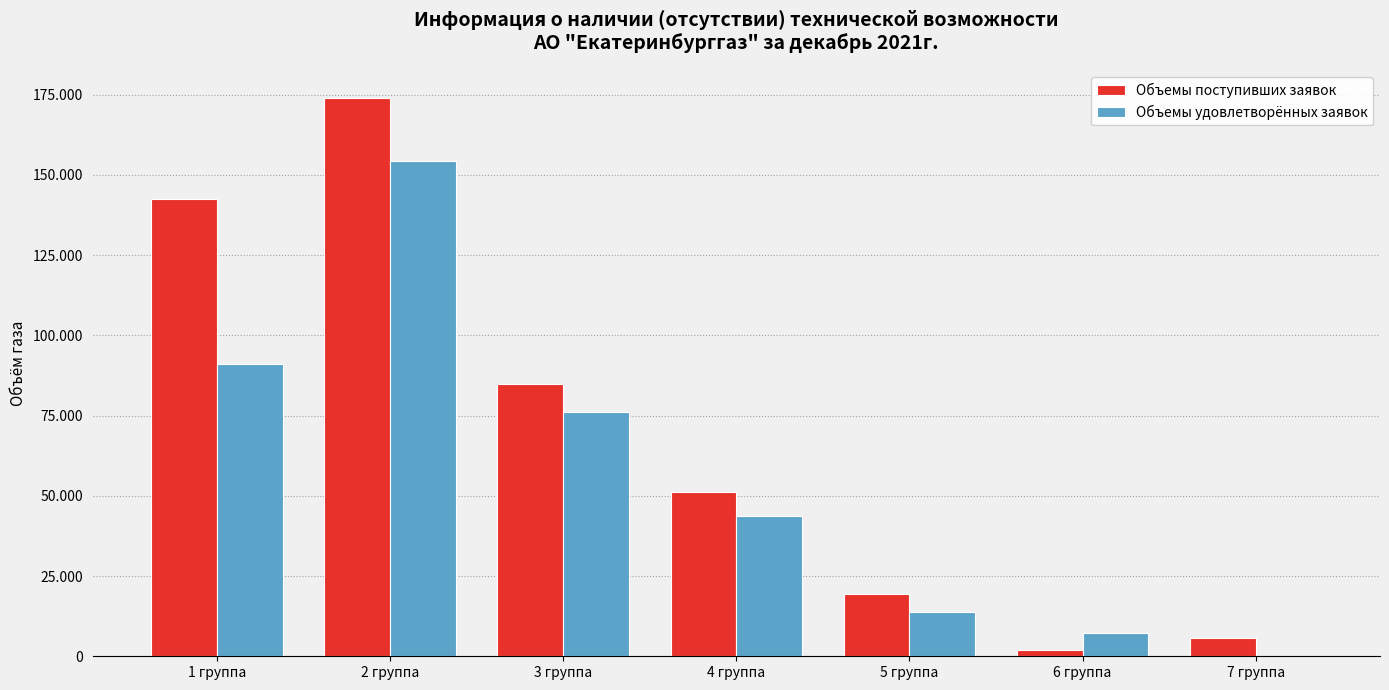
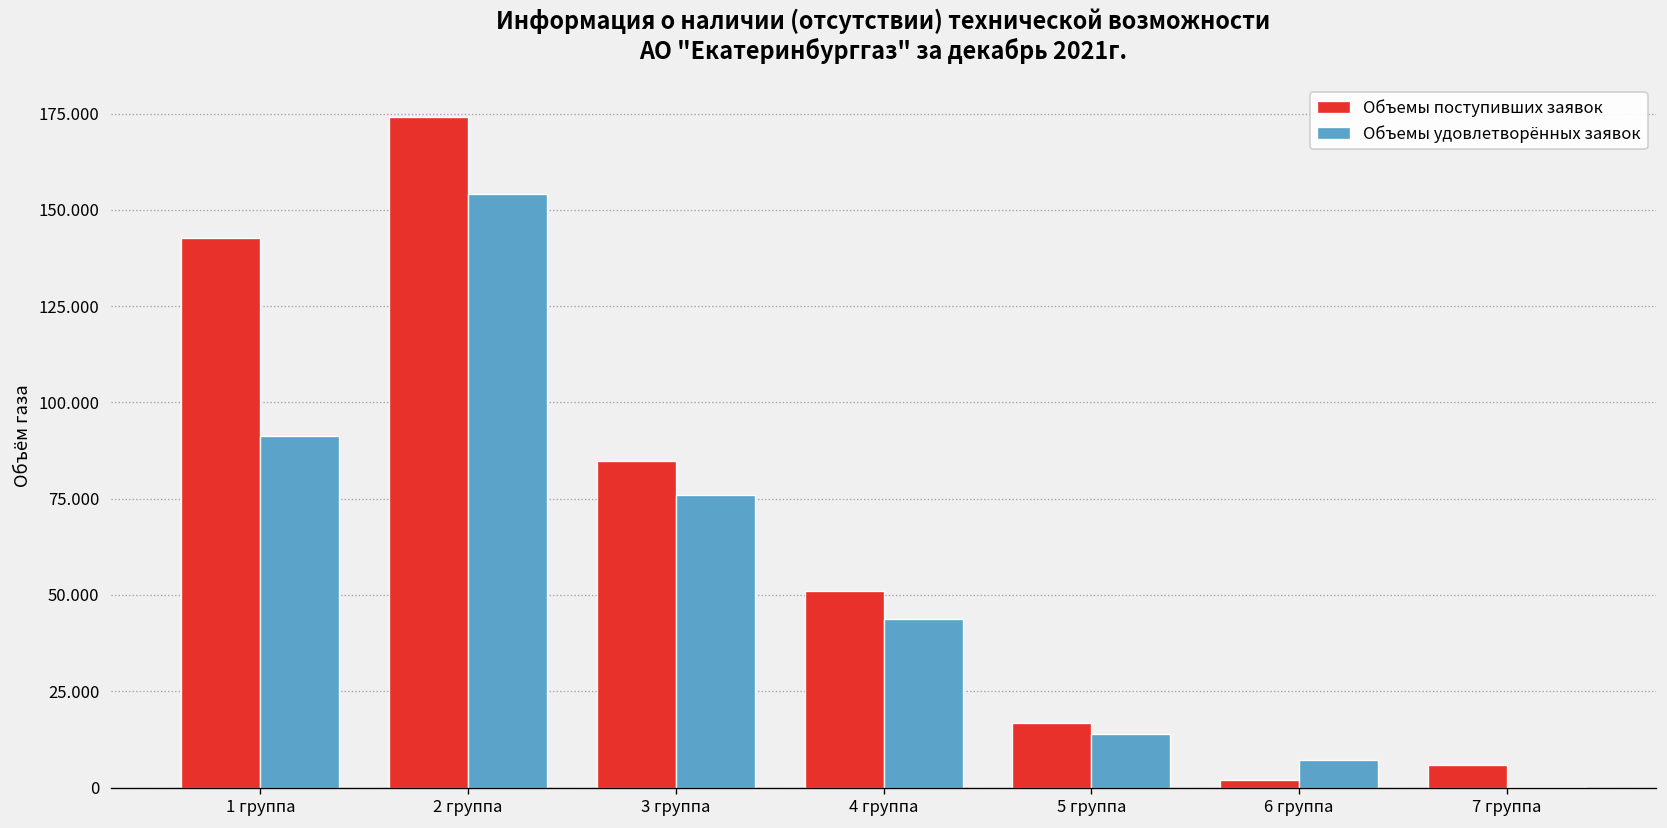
Объемы поступивших заявок, 5 группа: 19 -> 17
